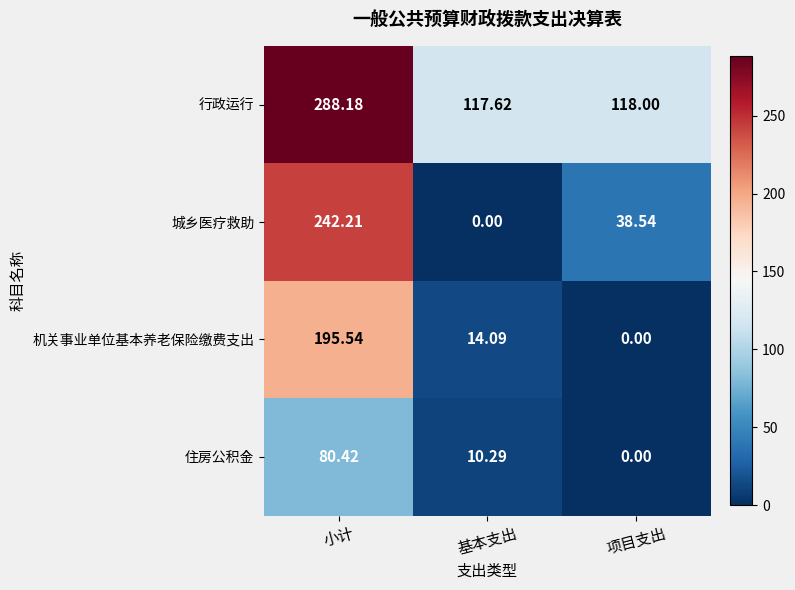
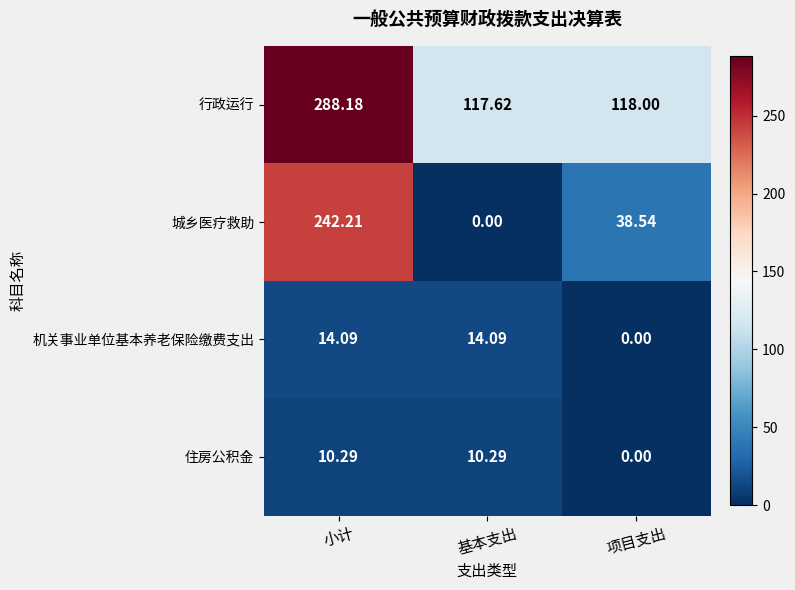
机关事业单位基本养老保险缴费支出, 小计: 195.54 -> 14.09
住房公积金, 小计: 80.42 -> 10.29
